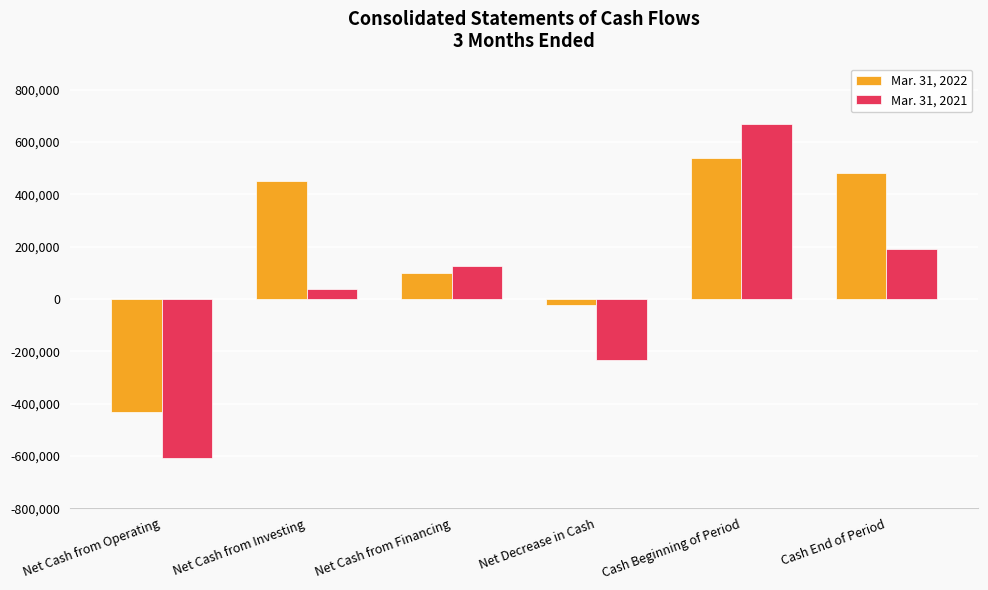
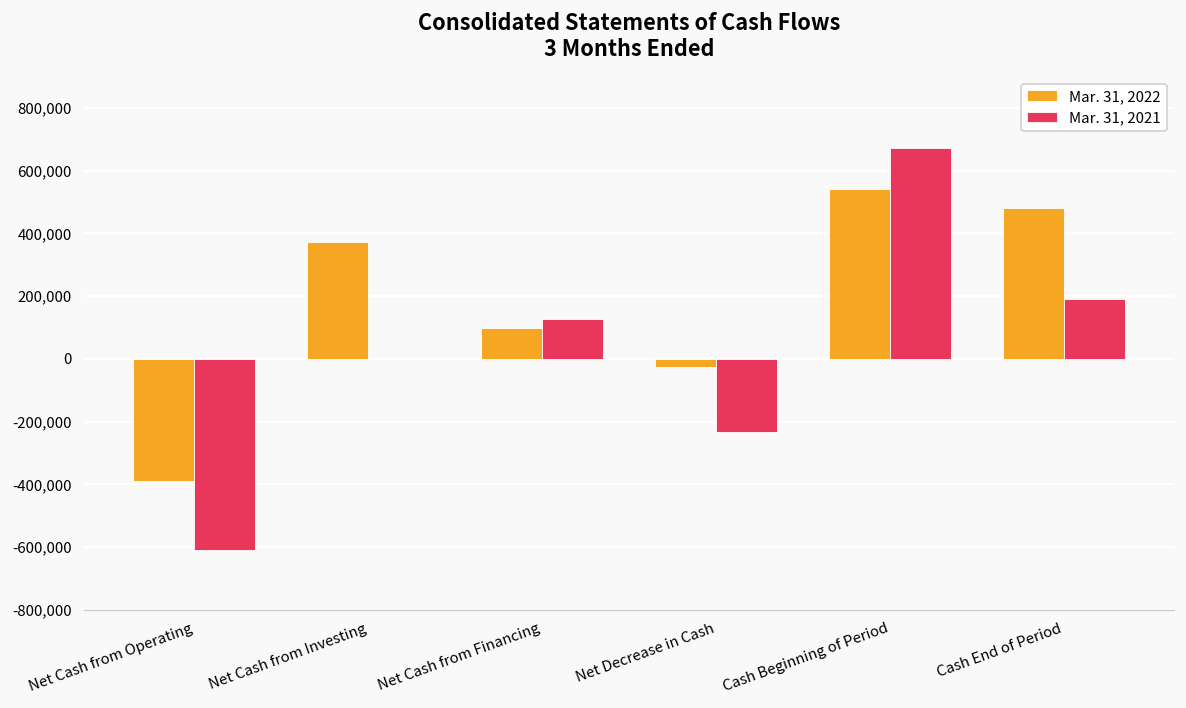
Mar. 31, 2022, Net Cash from Operating: -430,000 -> -390,000
Mar. 31, 2022, Net Cash from Investing: 450,000 -> 370,000
Mar. 31, 2021, Net Cash from Investing: 40,000 -> 0
